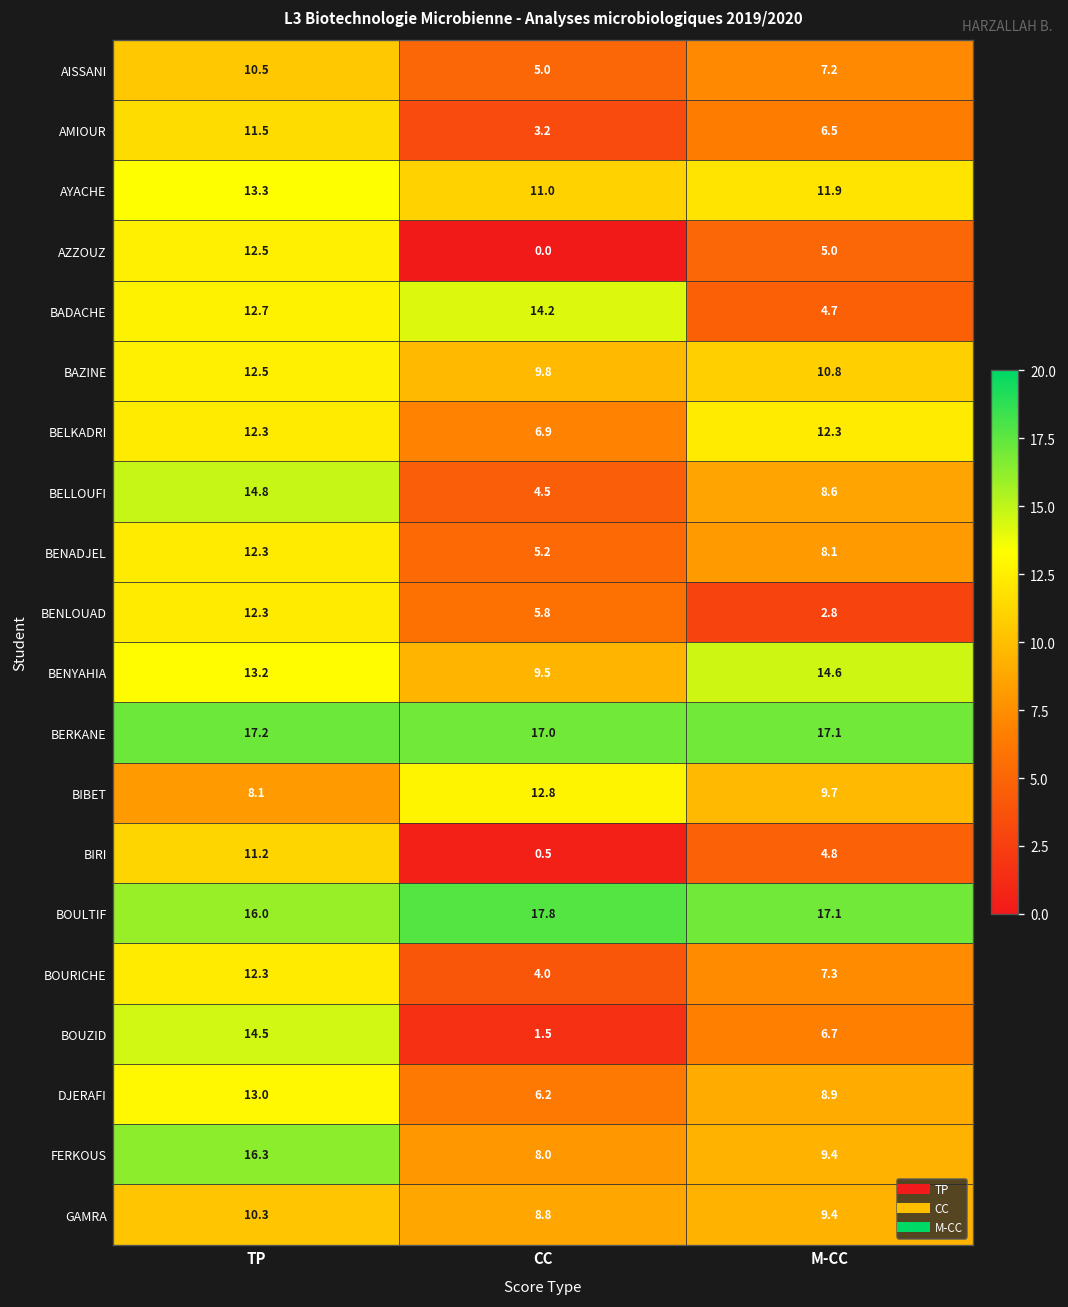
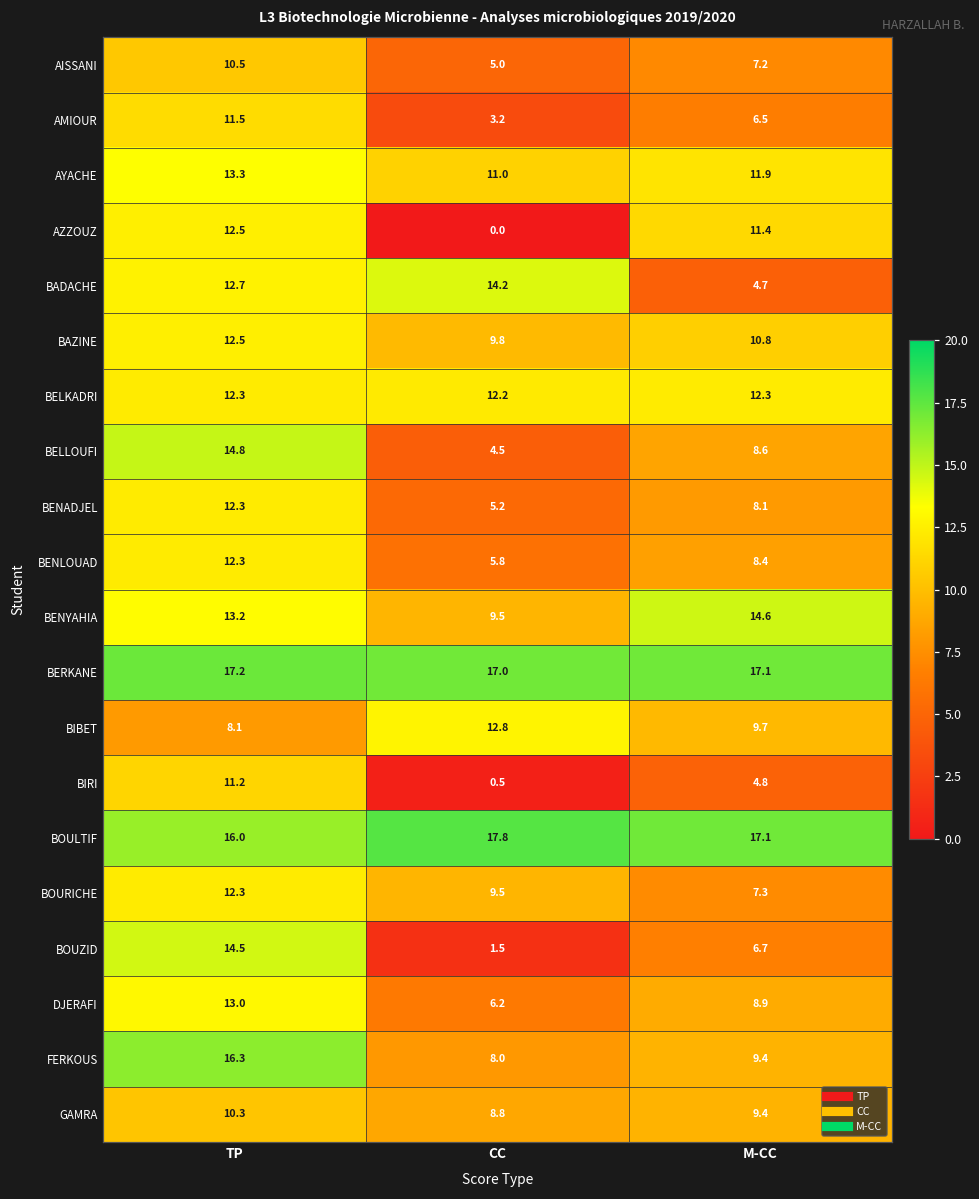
AZZOUZ, M-CC: 5.0 -> 11.4
BELKADRI, CC: 6.9 -> 12.2
BENLOUAD, M-CC: 2.8 -> 8.4
BOURICHE, CC: 4.0 -> 9.5
